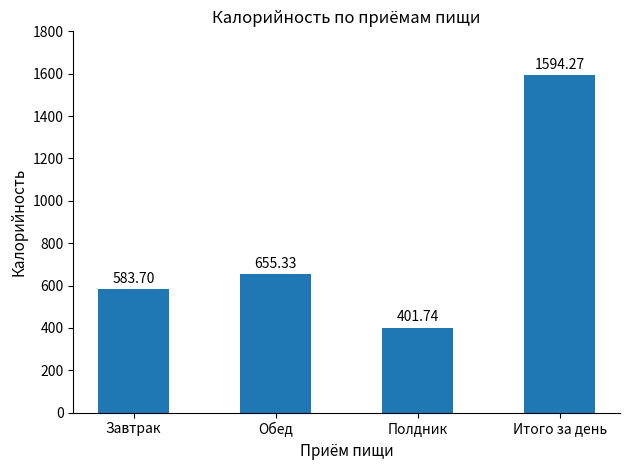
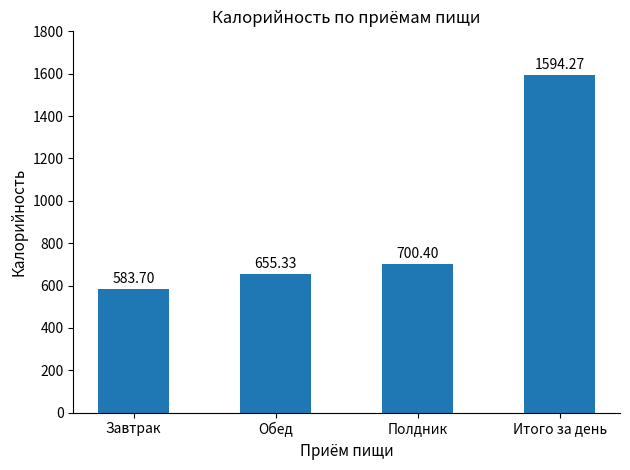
Полдник: 401.74 -> 700.40
